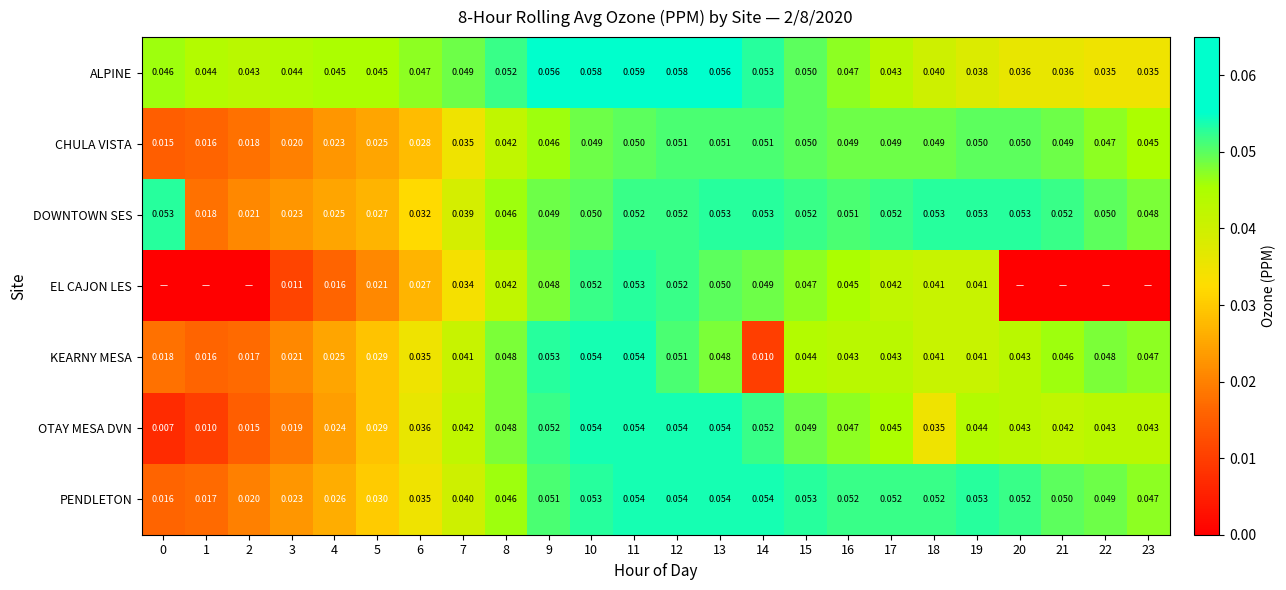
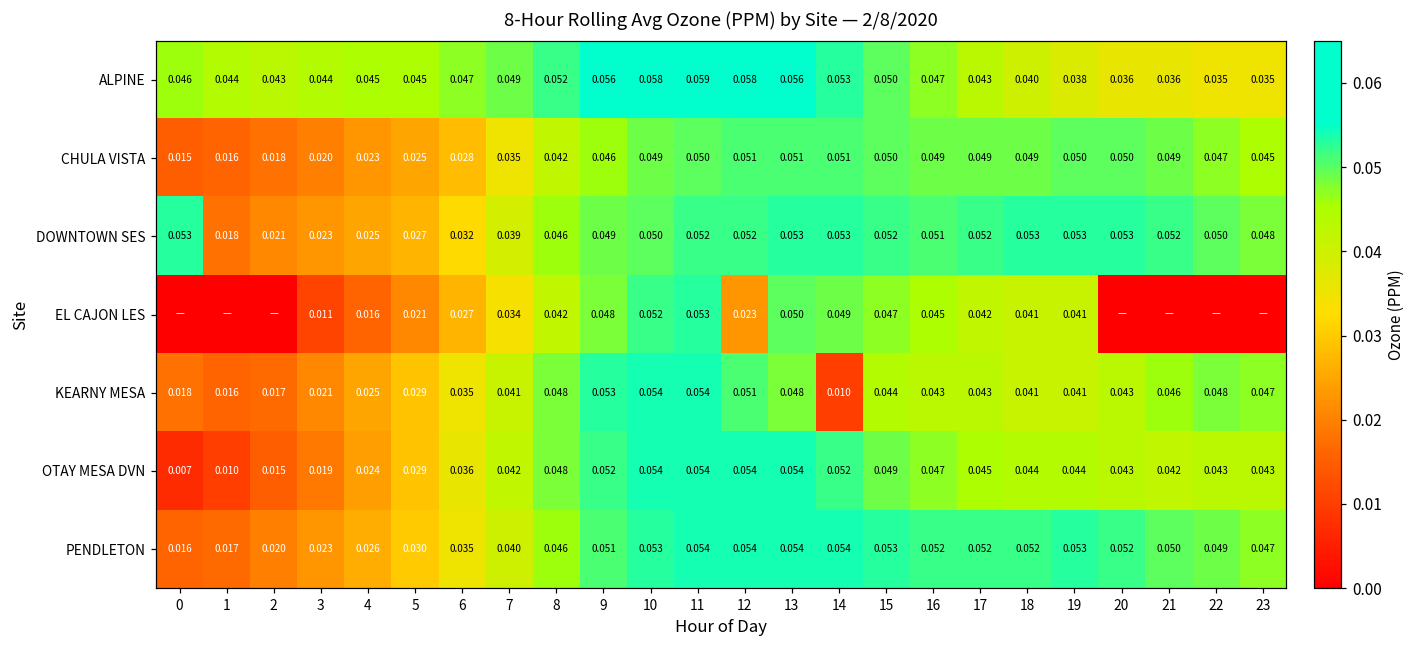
EL CAJON LES, 12: 0.052 -> 0.023
OTAY MESA DVN, 18: 0.035 -> 0.044
